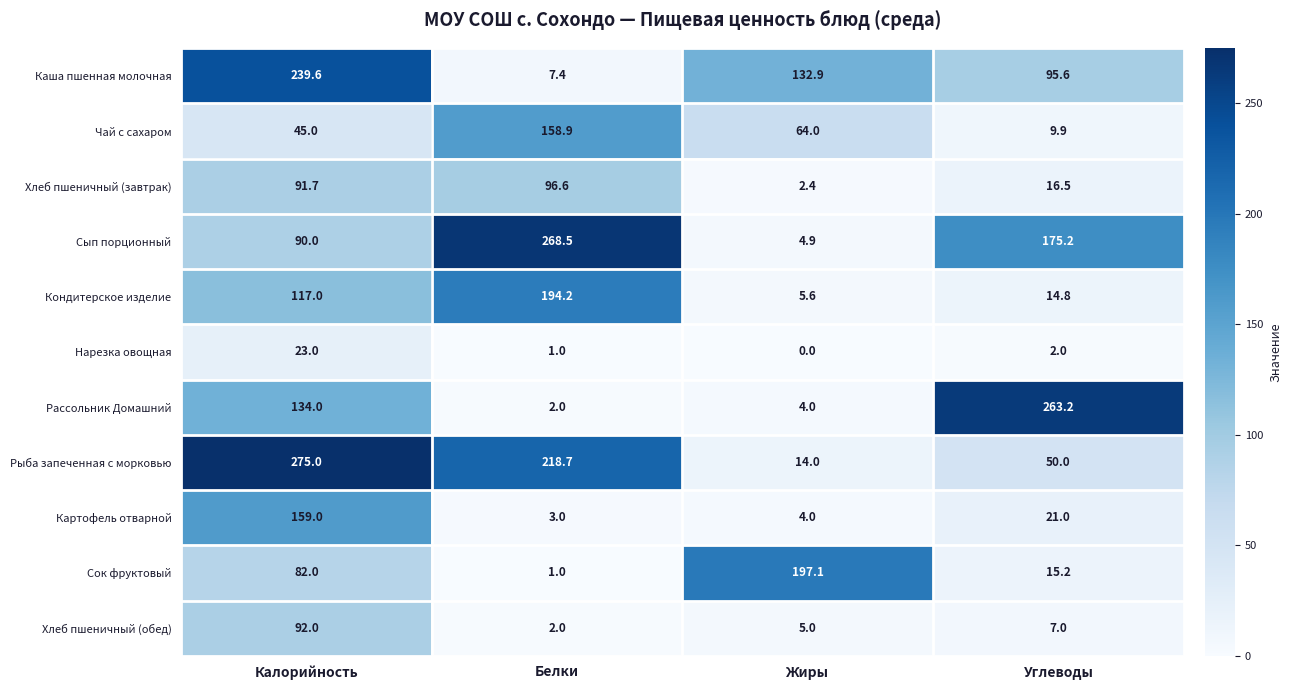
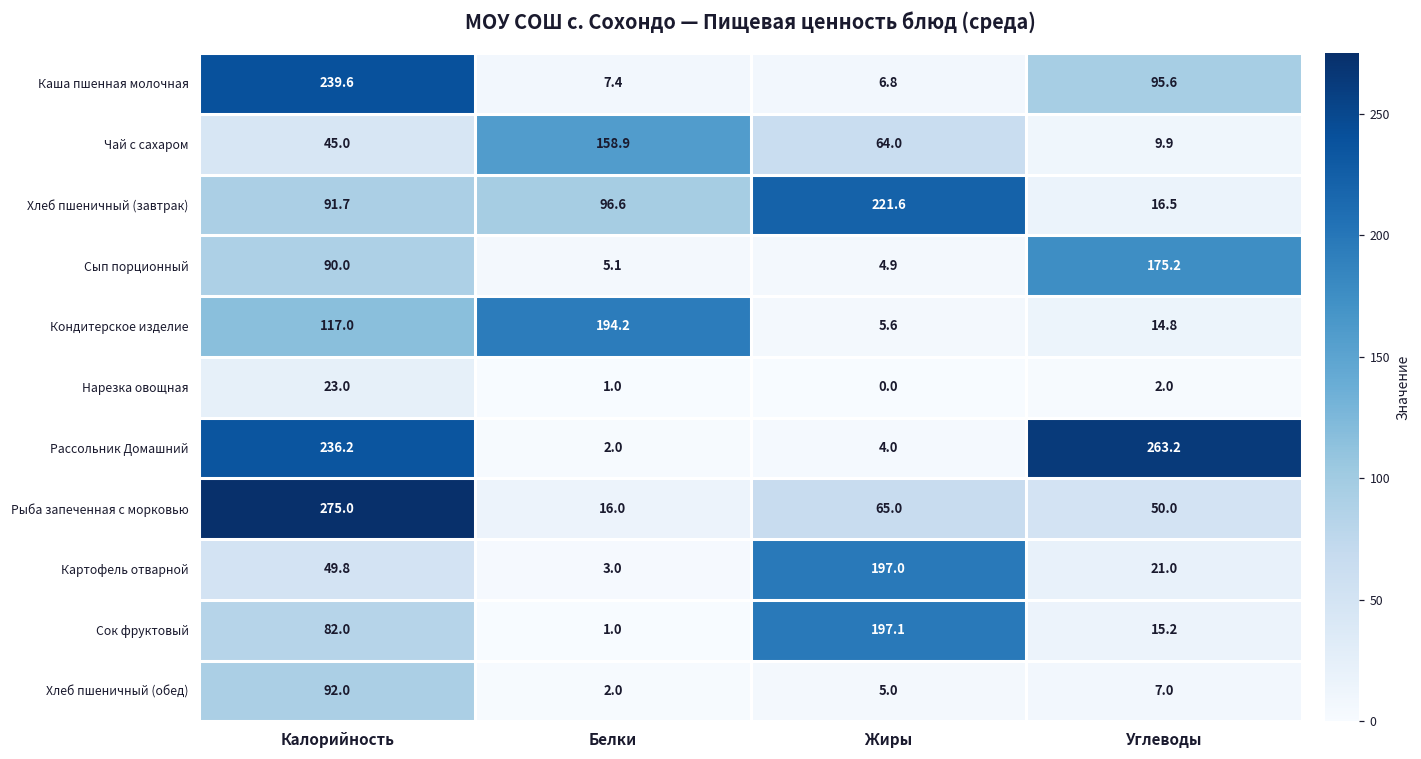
Каша пшенная молочная, Жиры: 132.9 -> 6.8
Хлеб пшеничный (завтрак), Жиры: 2.4 -> 221.6
Сып порционный, Белки: 268.5 -> 5.1
Рассольник Домашний, Калорийность: 134.0 -> 236.2
Рыба запеченная с морковью, Белки: 218.7 -> 16.0
Рыба запеченная с морковью, Жиры: 14.0 -> 65.0
Картофель отварной, Калорийность: 159.0 -> 49.8
Картофель отварной, Жиры: 4.0 -> 197.0
